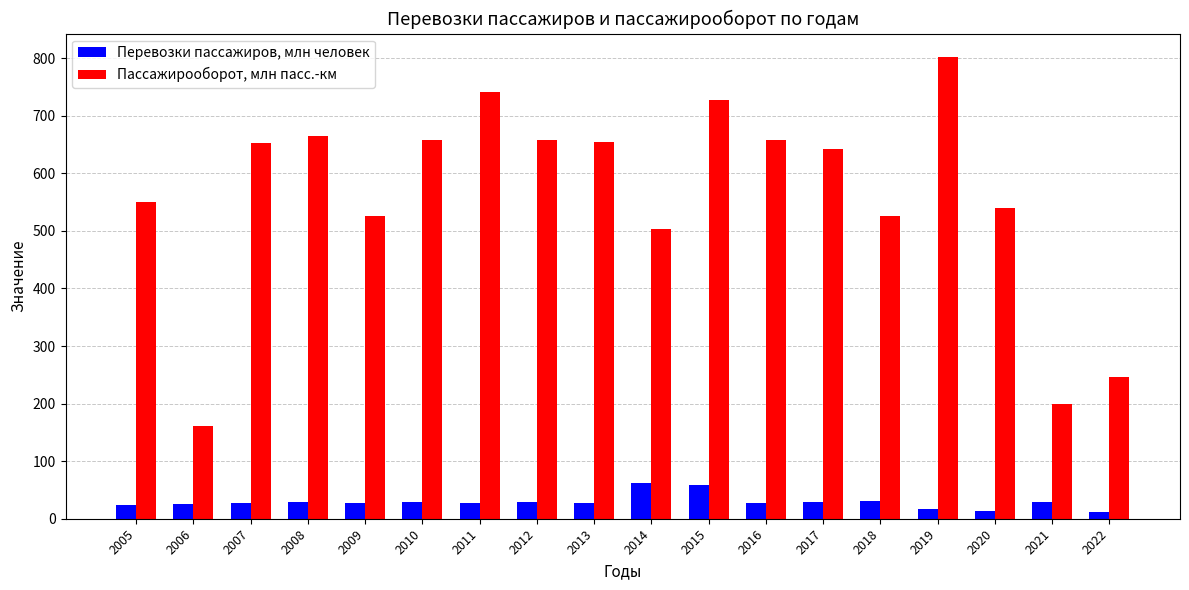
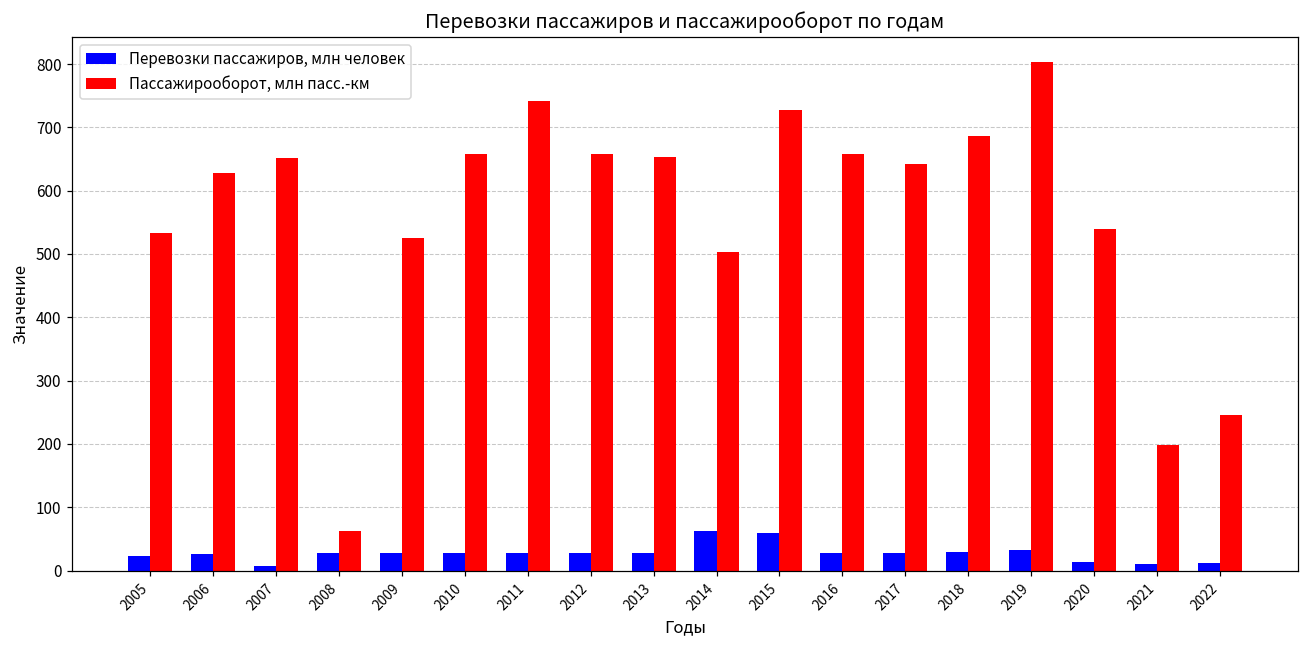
Пассажирооборот, млн пасс.-км, 2005: 550 -> 530
Пассажирооборот, млн пасс.-км, 2006: 160 -> 630
Перевозки пассажиров, млн человек, 2007: 30 -> 10
Пассажирооборот, млн пасс.-км, 2008: 670 -> 60
Пассажирооборот, млн пасс.-км, 2018: 530 -> 690
Перевозки пассажиров, млн человек, 2019: 20 -> 30
Перевозки пассажиров, млн человек, 2021: 30 -> 10
